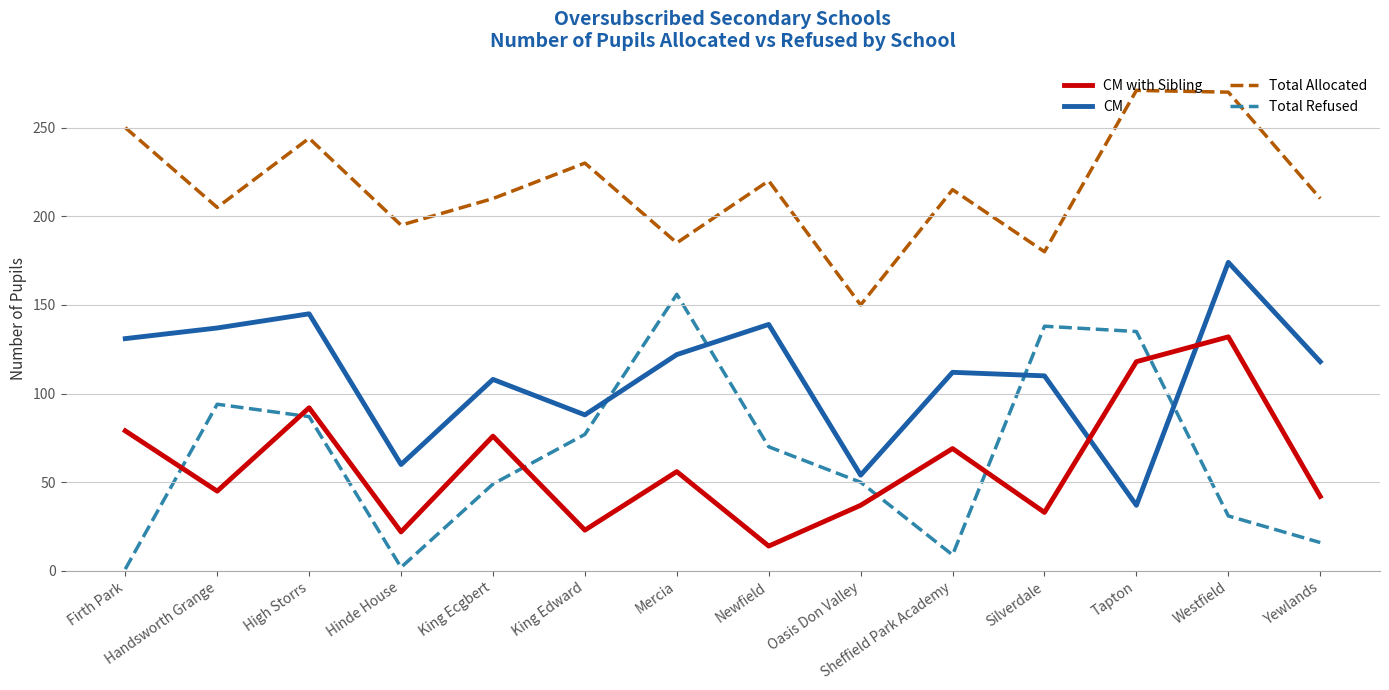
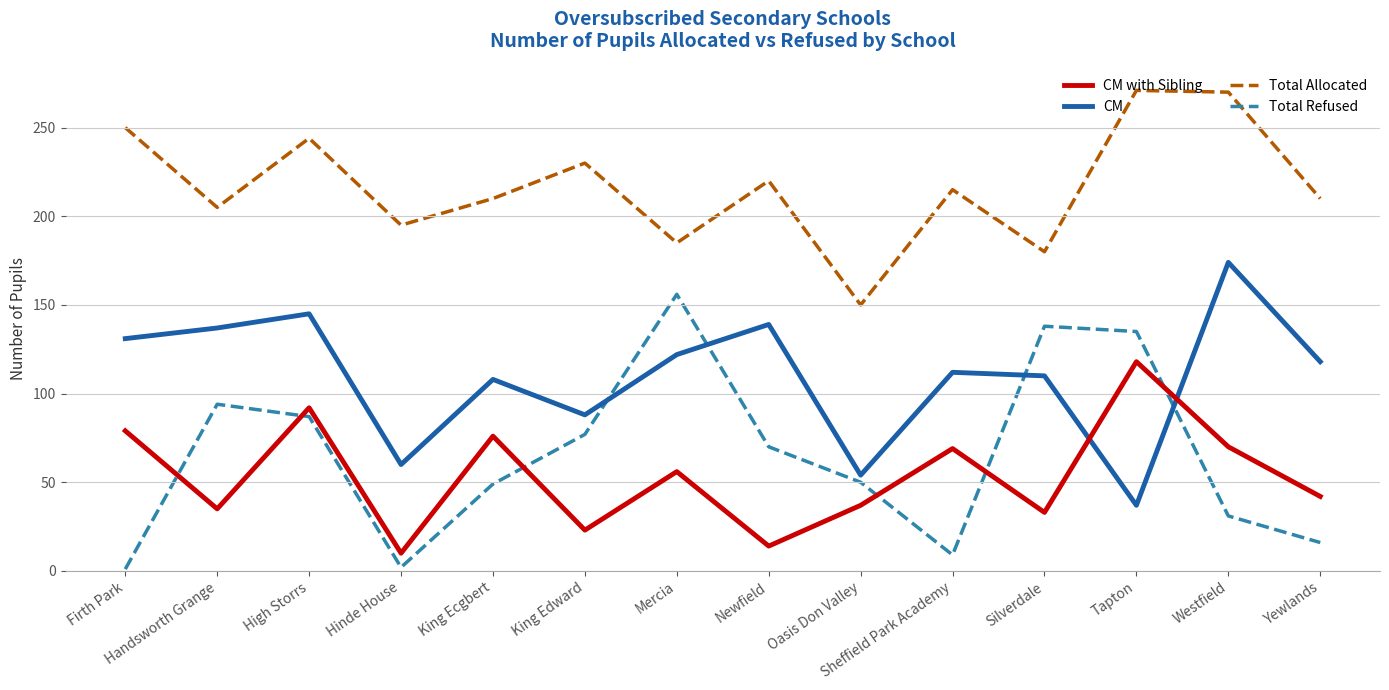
CM with Sibling, Handsworth Grange: 45 -> 35
CM with Sibling, Hinde House: 22 -> 10
CM with Sibling, Westfield: 132 -> 70
